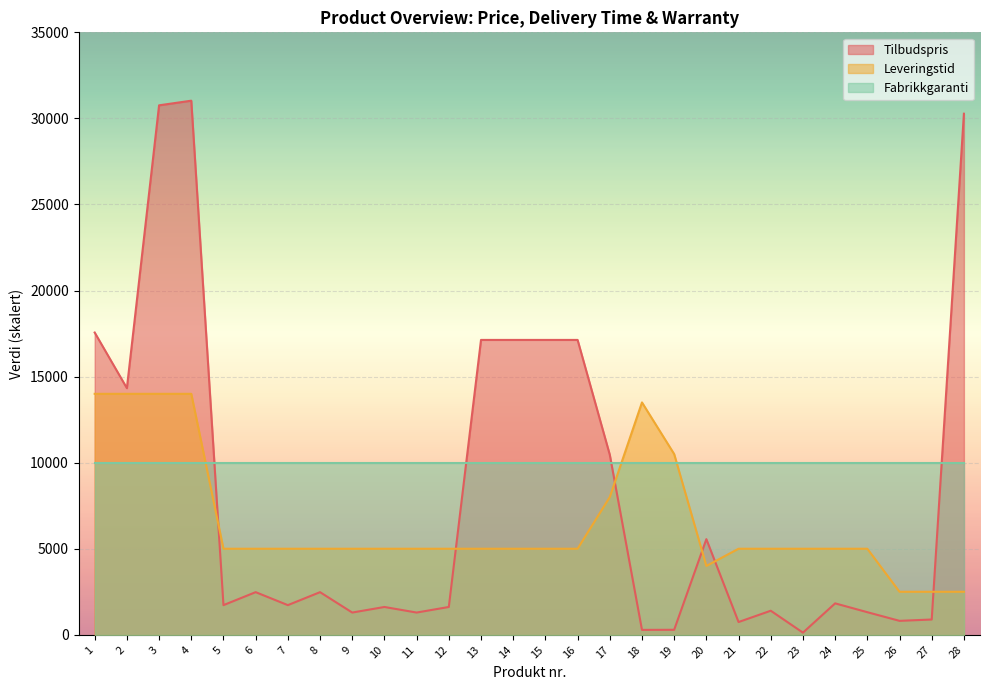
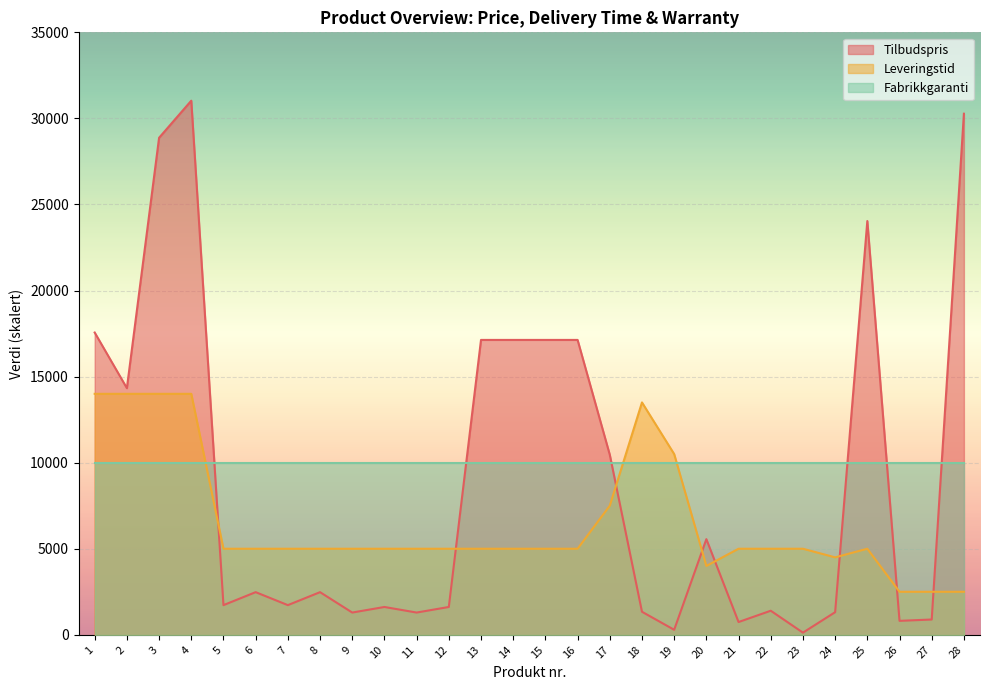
Tilbudspris, 3: 30800 -> 28900
Leveringstid, 17: 8000 -> 7500
Tilbudspris, 18: 300 -> 1300
Tilbudspris, 24: 1800 -> 1300
Leveringstid, 24: 5000 -> 4500
Tilbudspris, 25: 1300 -> 24000
